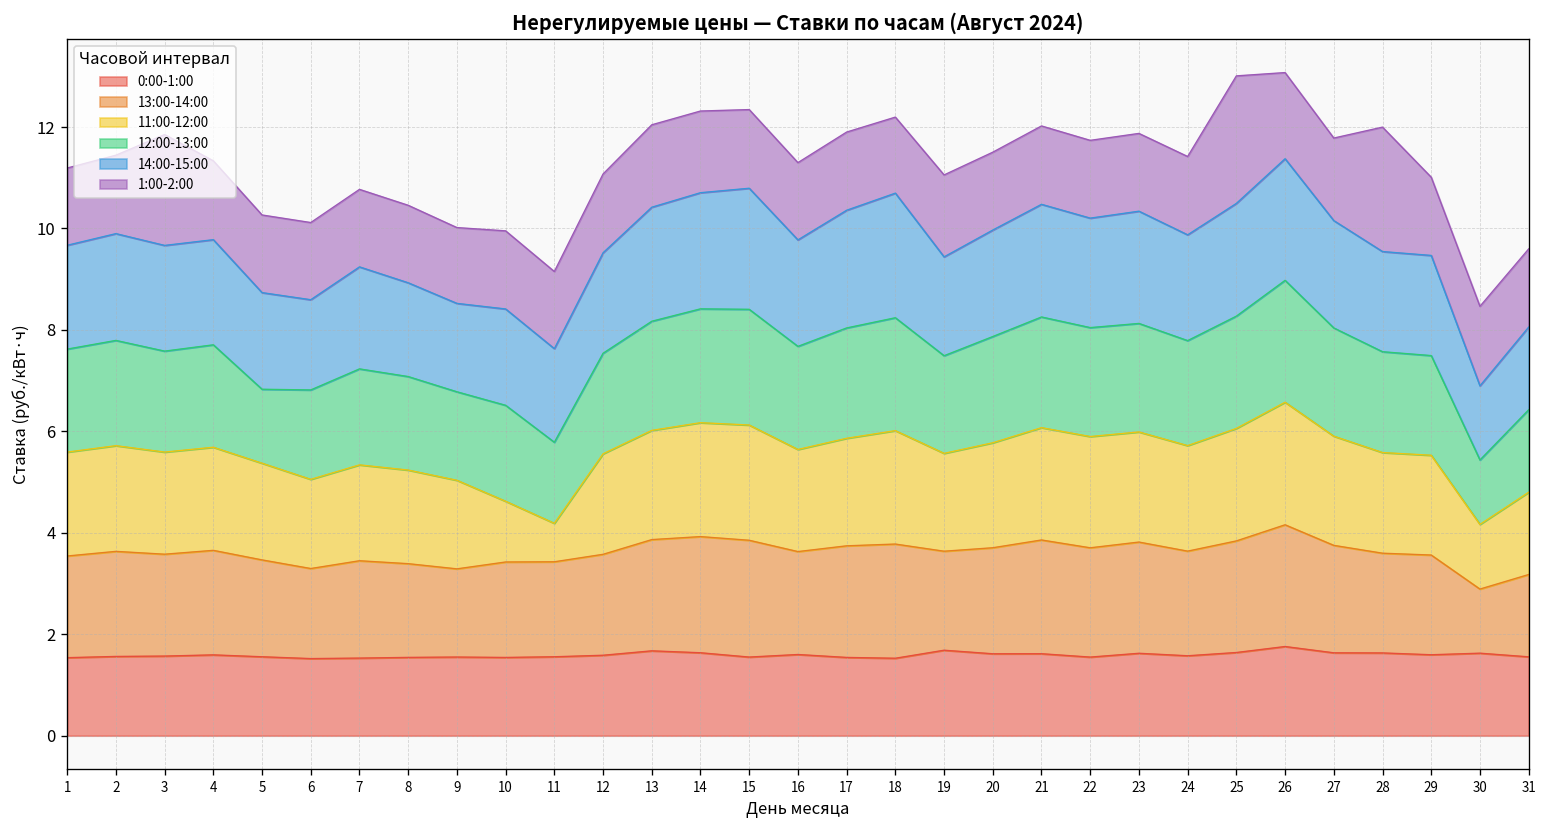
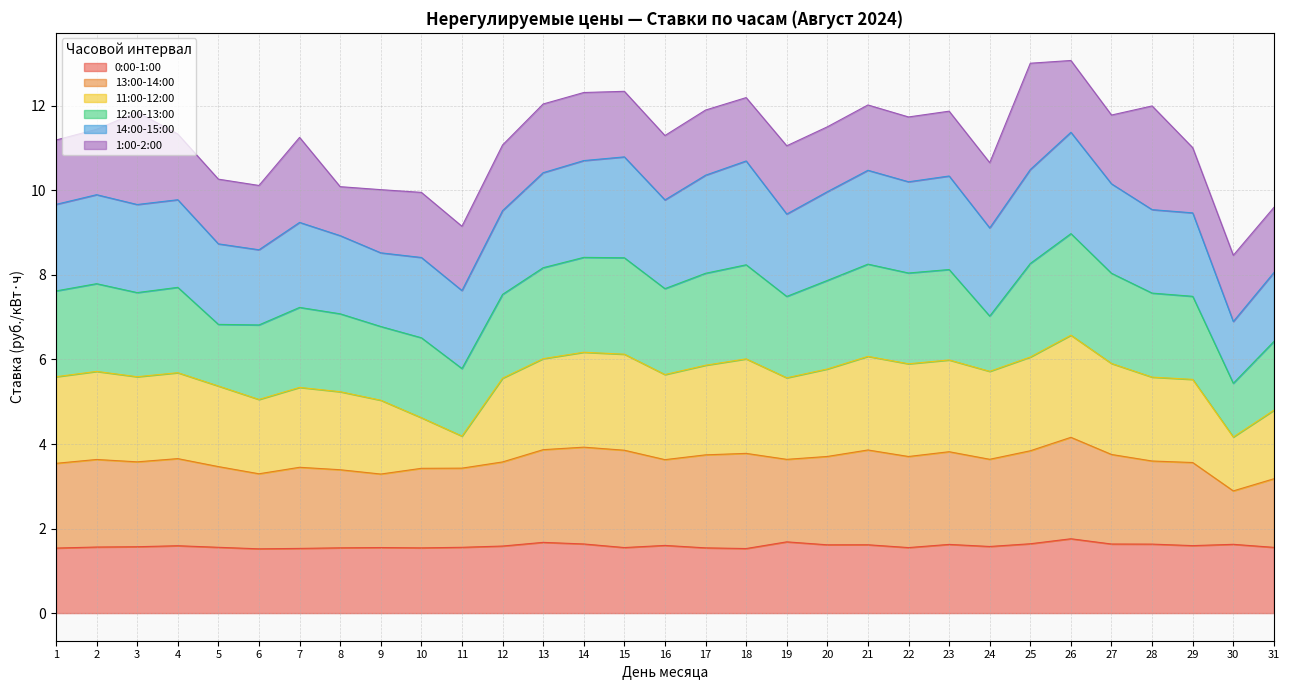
1:00-2:00, 7: 1.5 -> 2.0
1:00-2:00, 8: 1.5 -> 1.2
12:00-13:00, 24: 2.1 -> 1.3
